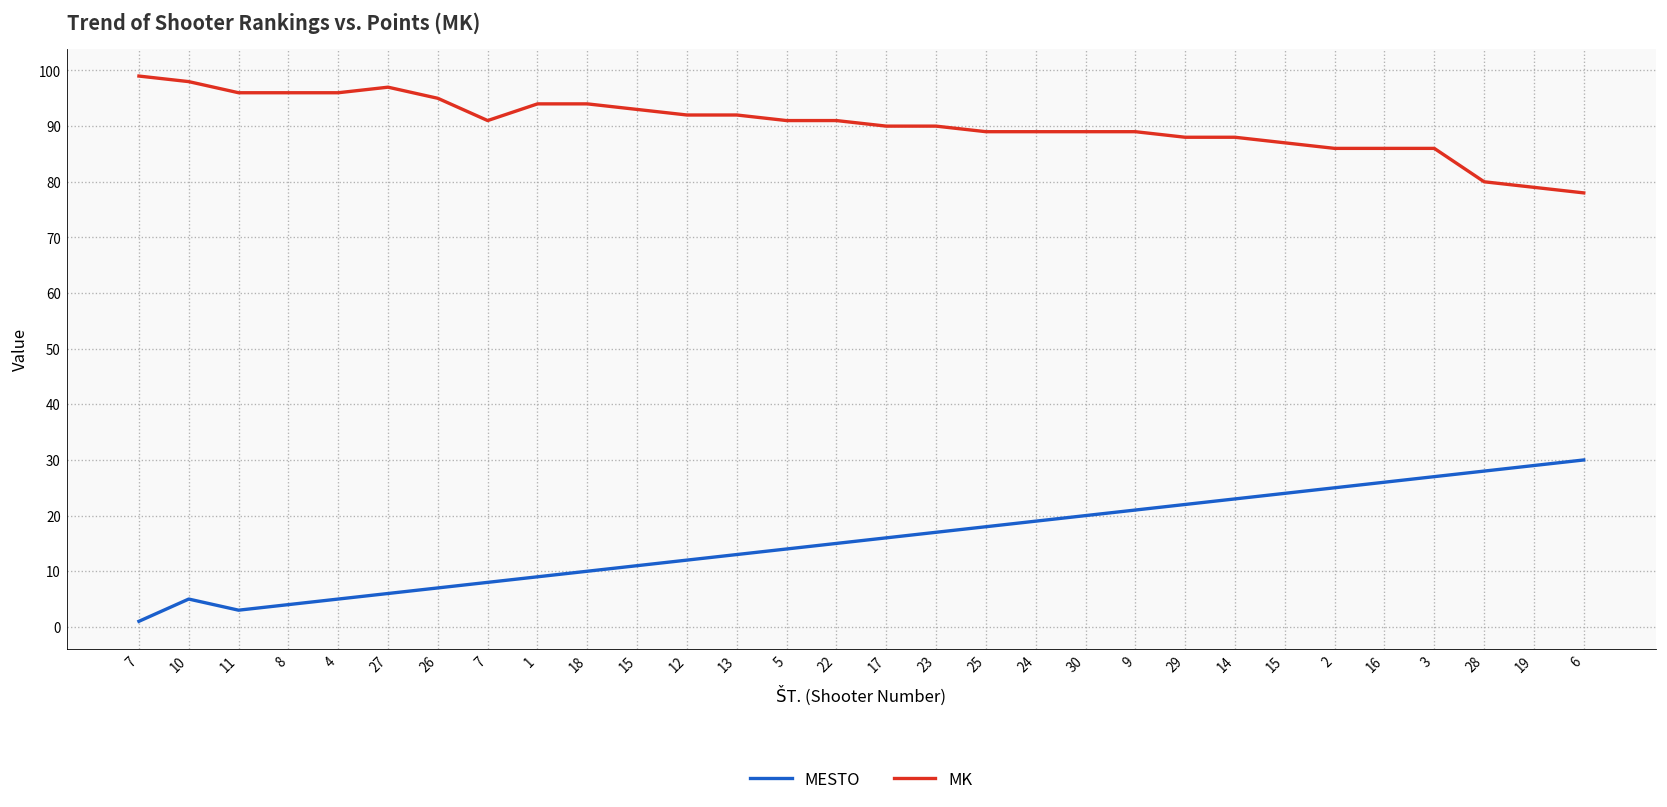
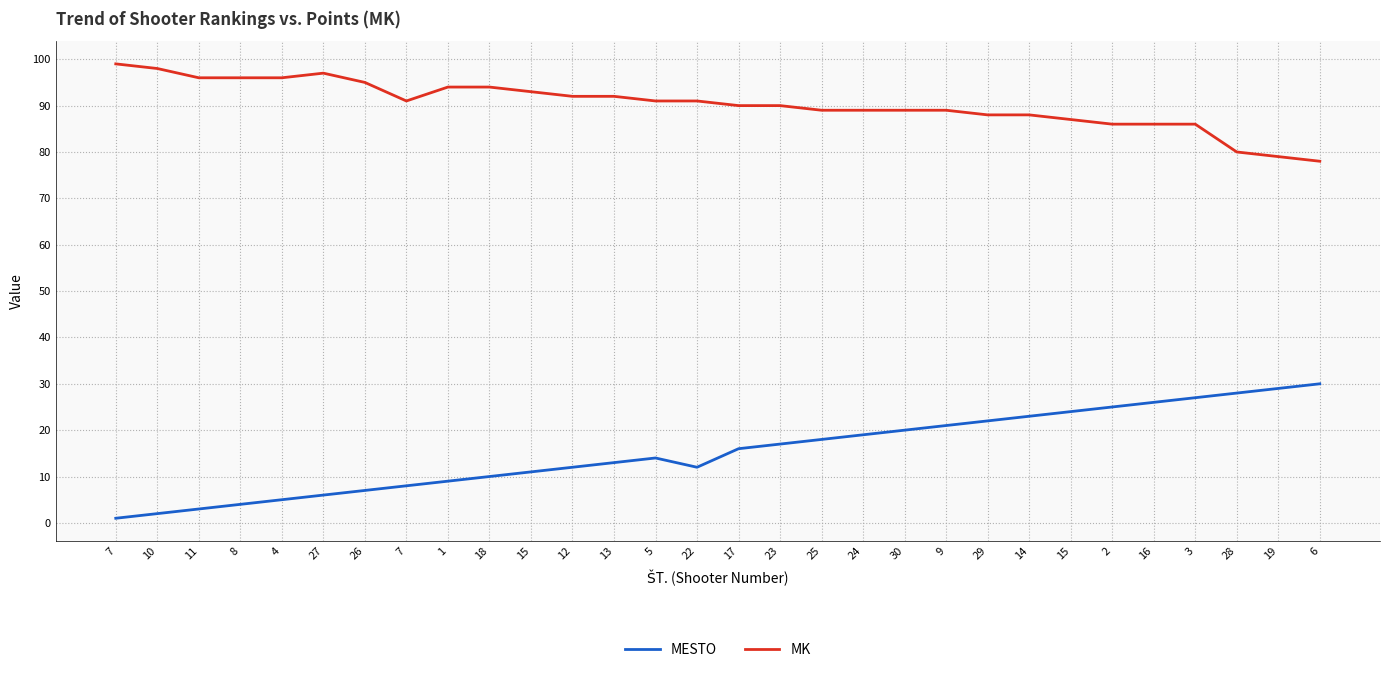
MESTO, 10: 5 -> 2
MESTO, 22: 15 -> 12
